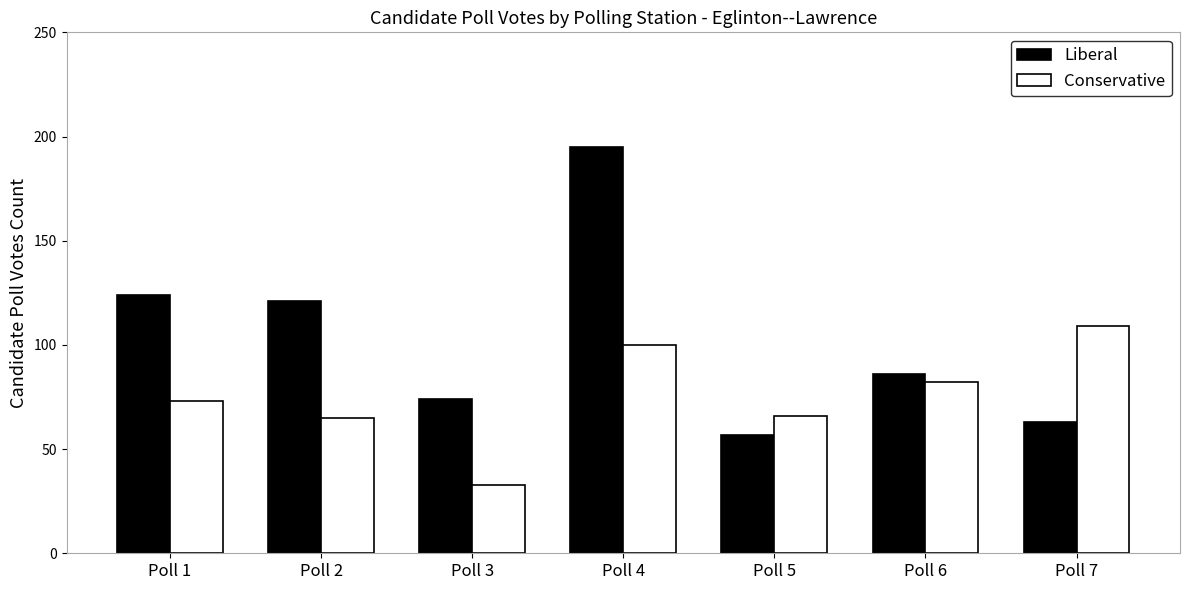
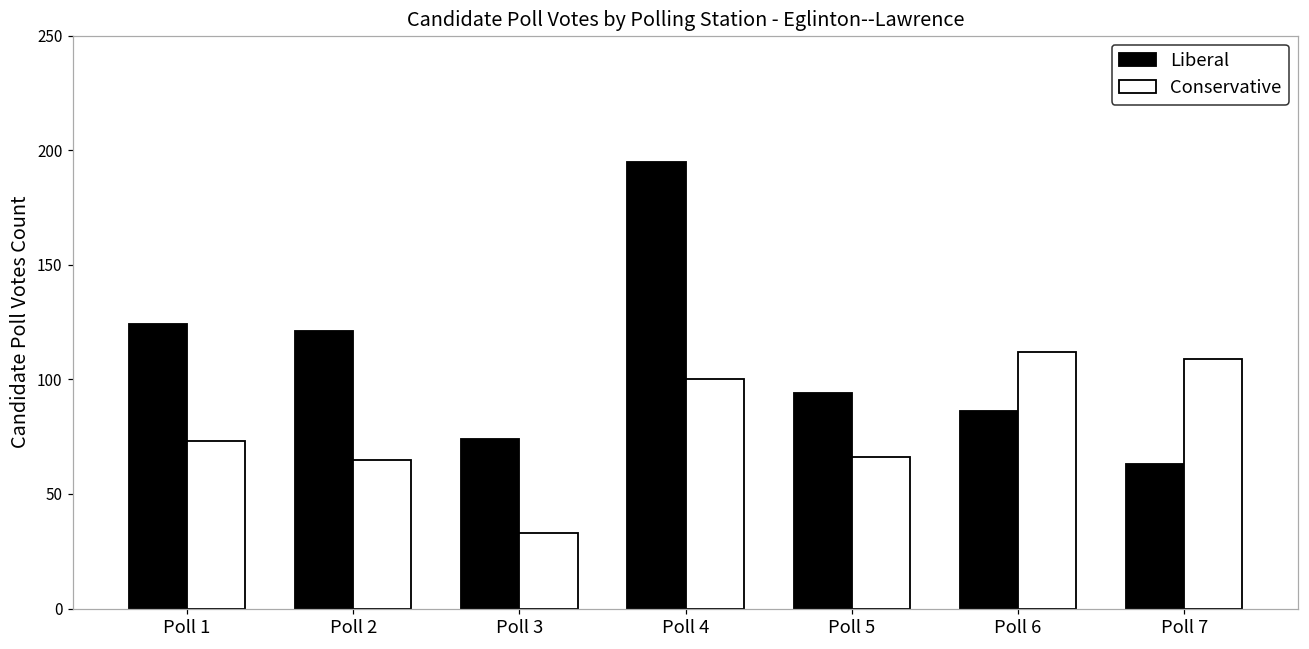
Liberal, Poll 5: 57 -> 94
Conservative, Poll 6: 82 -> 112
